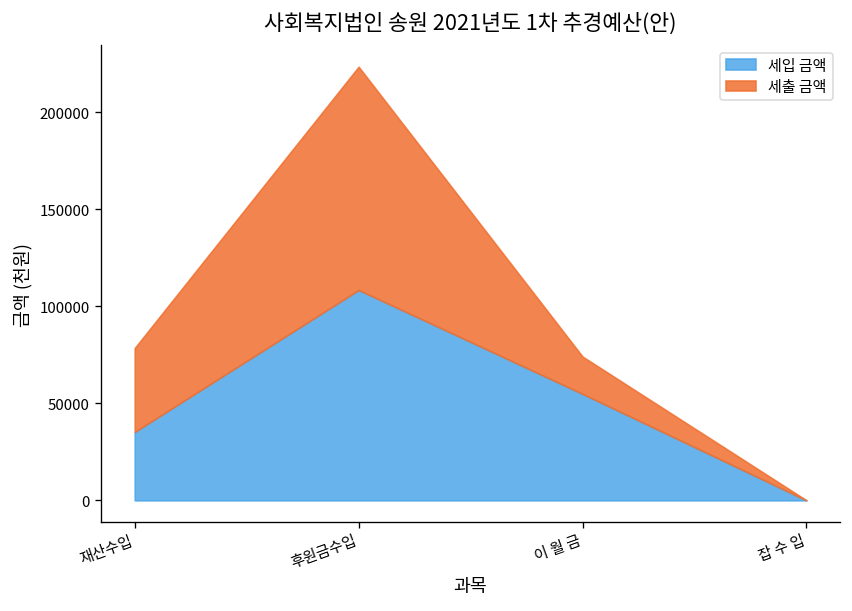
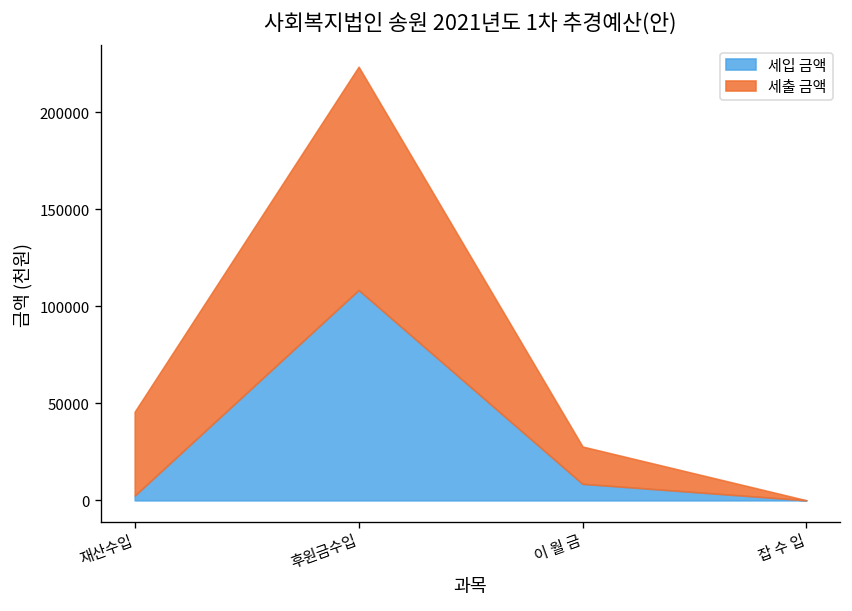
세입 금액, 재산수입: 35000 -> 2000
세입 금액, 이 월 금: 55000 -> 9000
